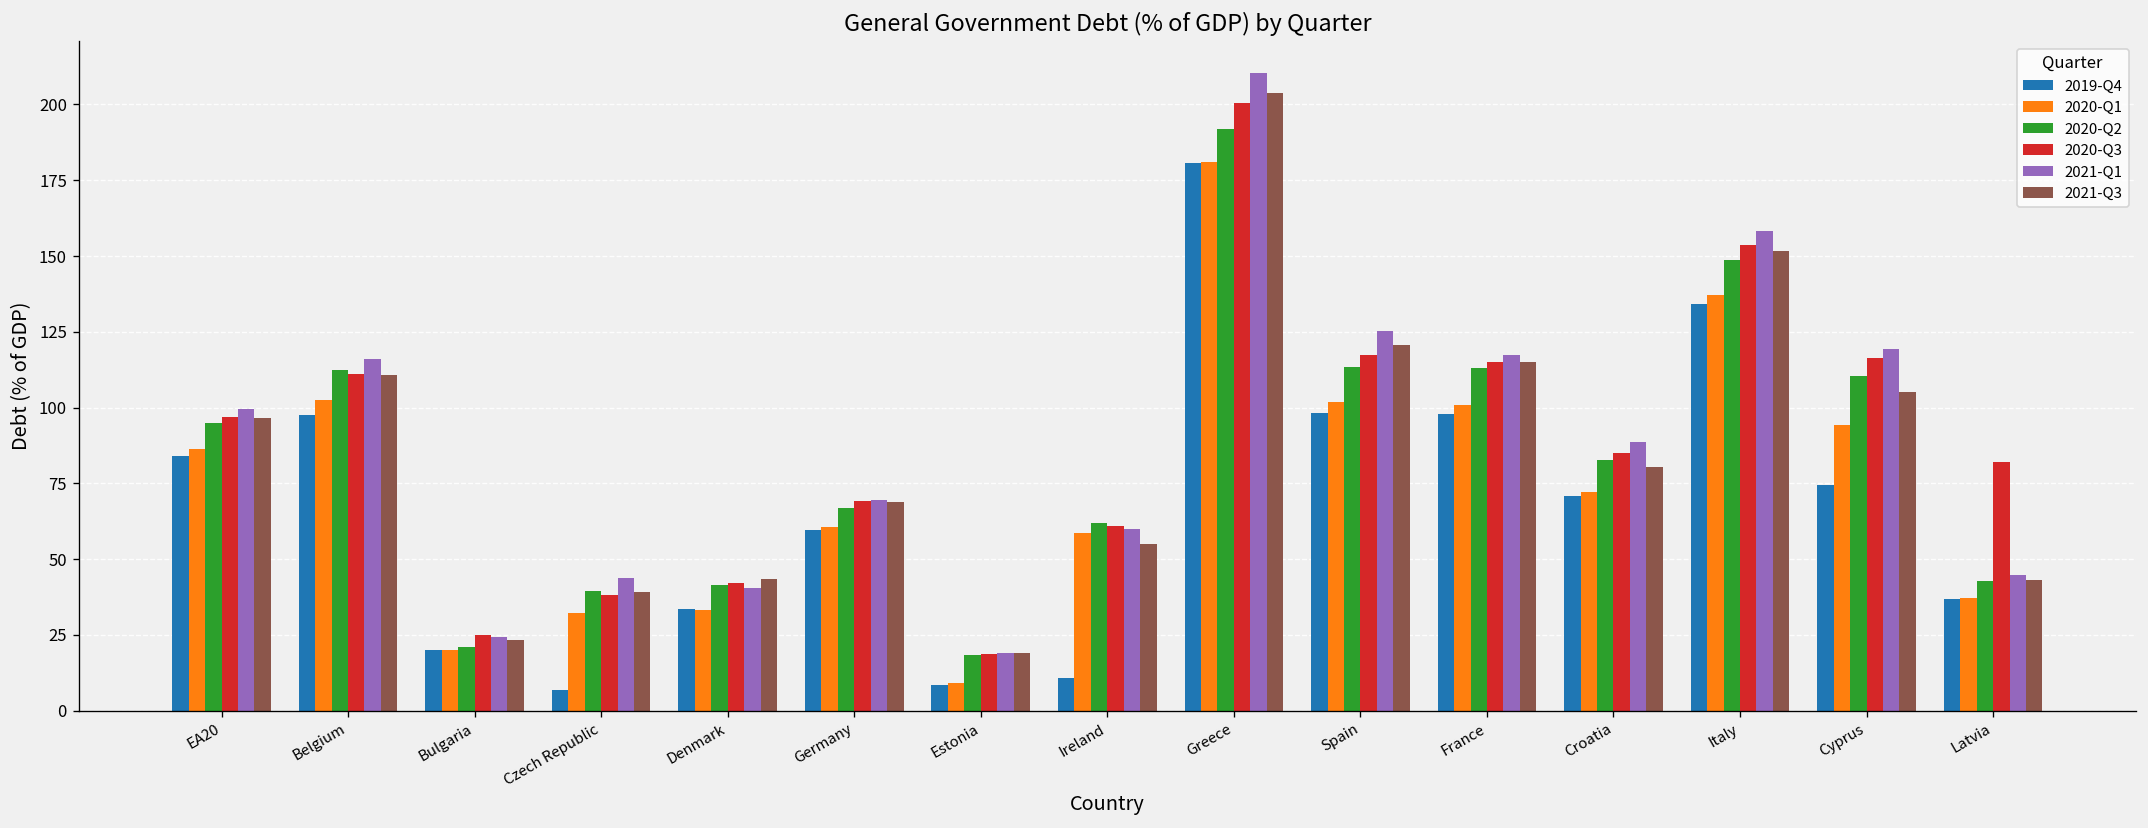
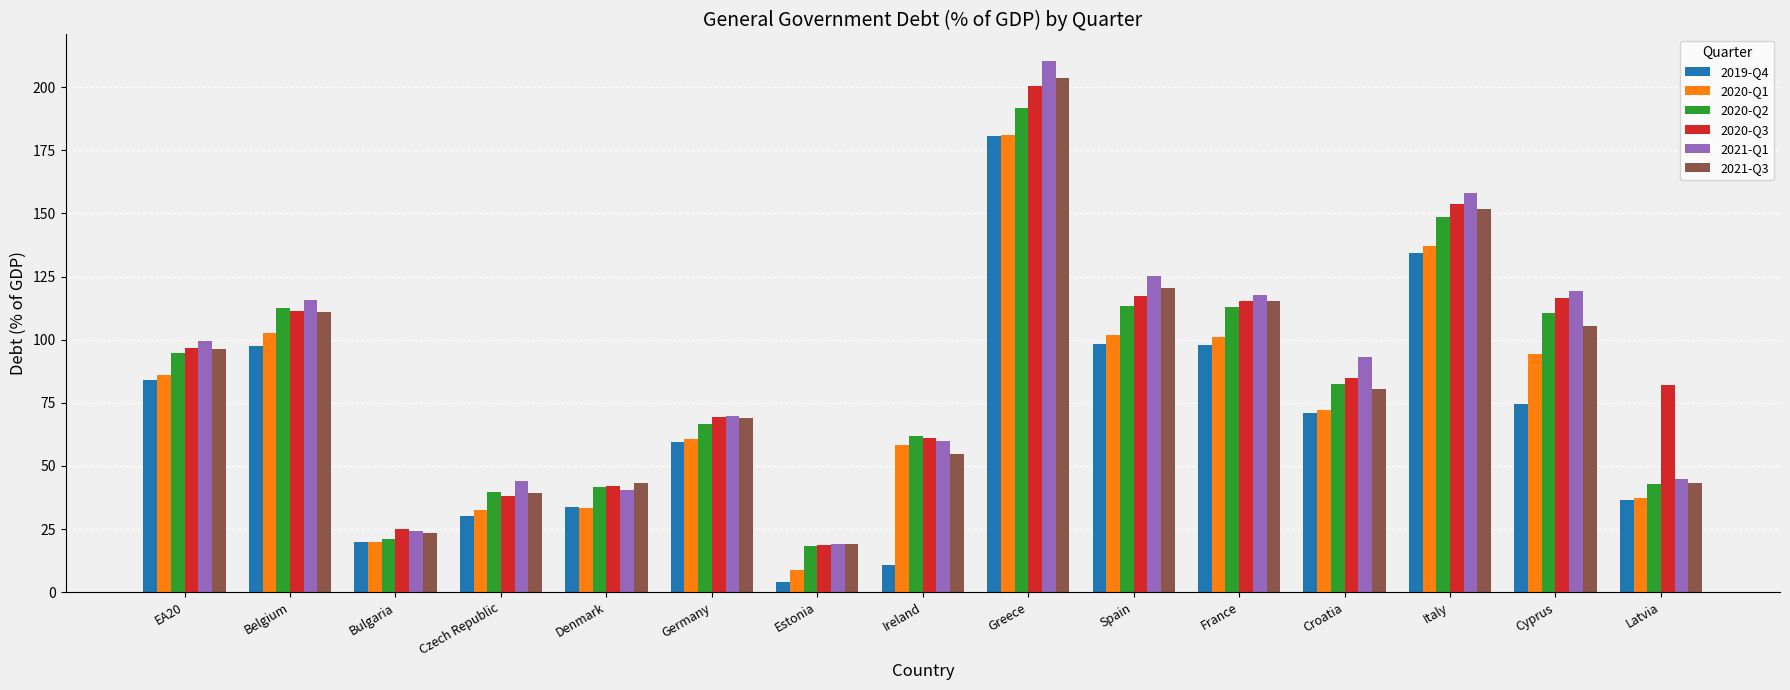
2019-Q4, Czech Republic: 7 -> 30
2019-Q4, Estonia: 9 -> 4
2021-Q1, Croatia: 89 -> 93
